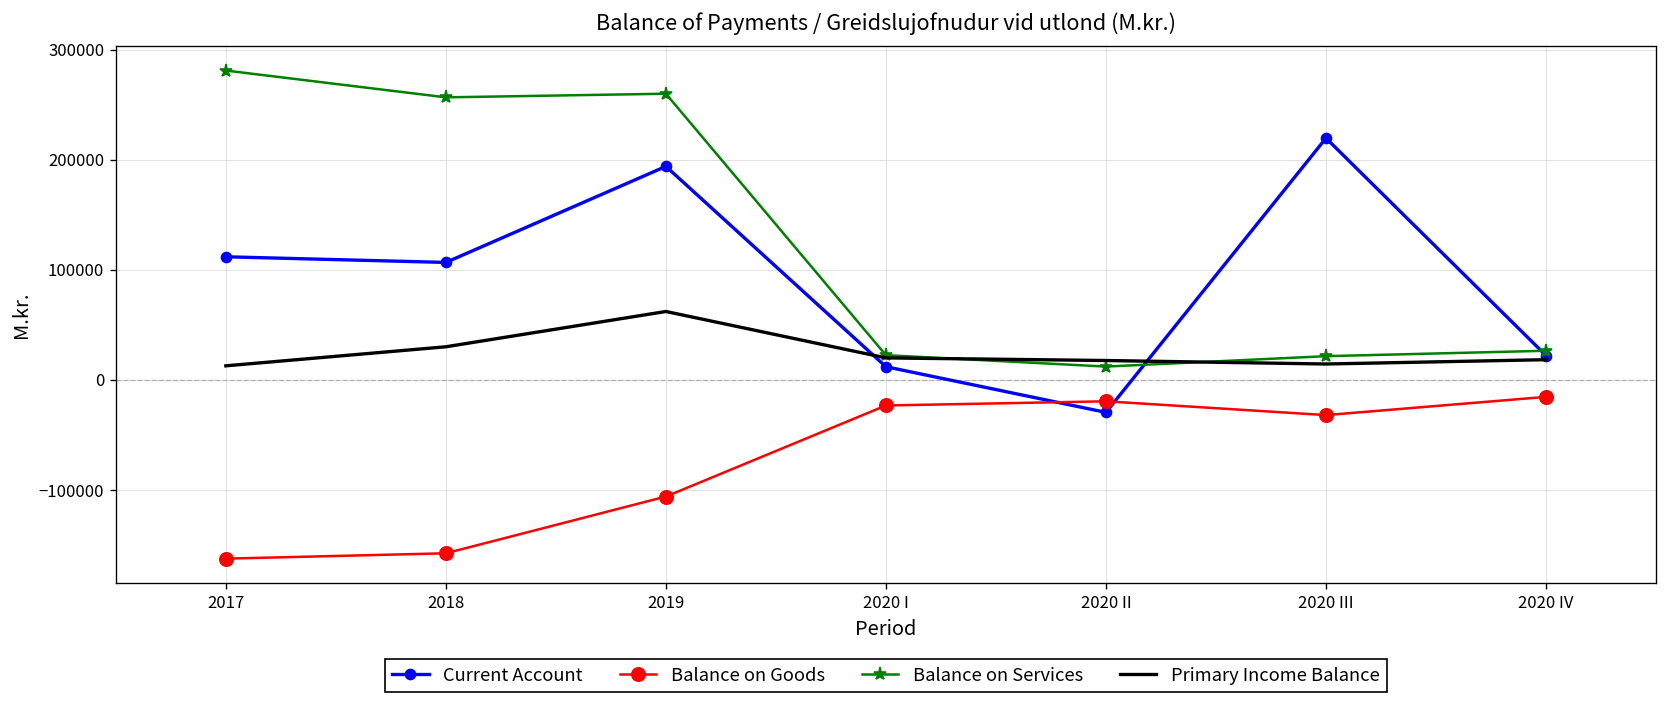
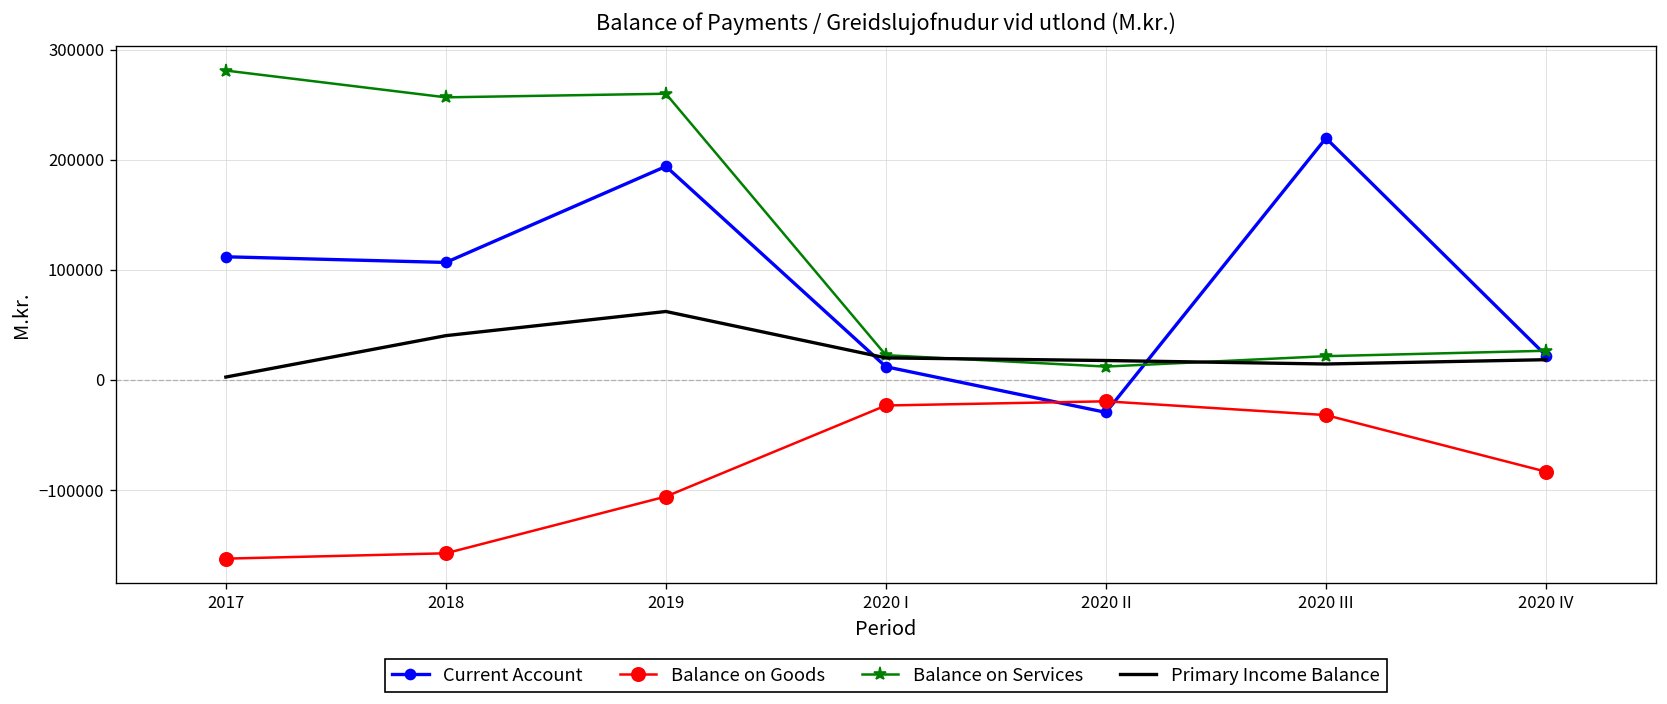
Primary Income Balance, 2017: 10000 -> 0
Primary Income Balance, 2018: 30000 -> 40000
Balance on Goods, 2020 IV: -20000 -> -80000
